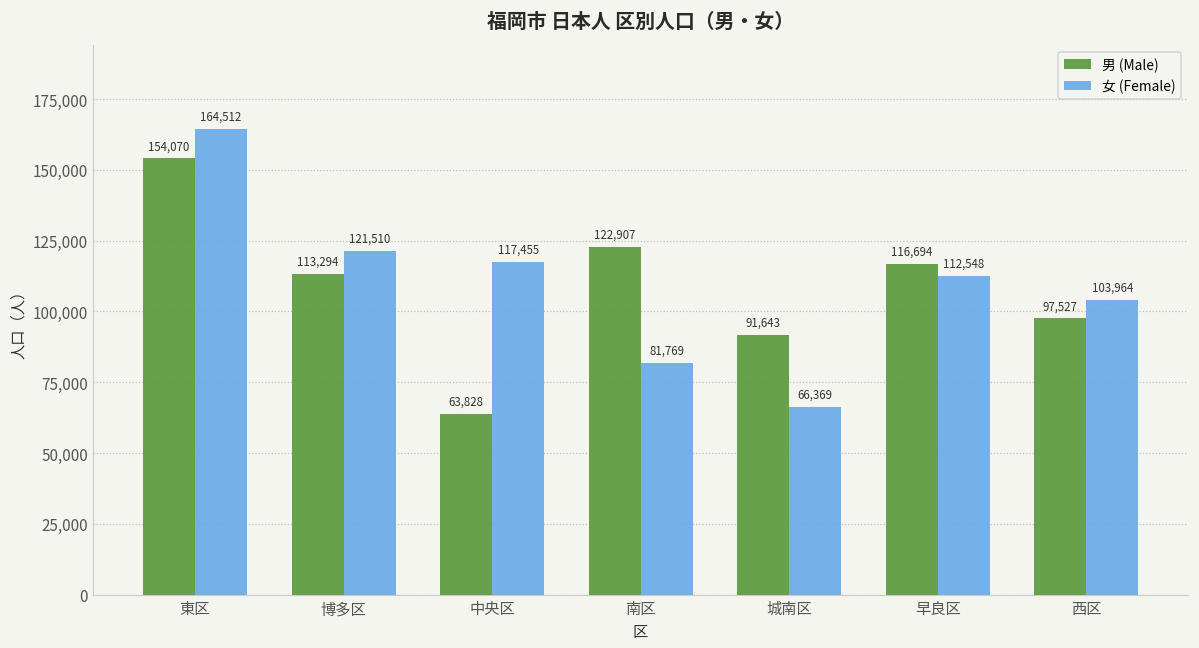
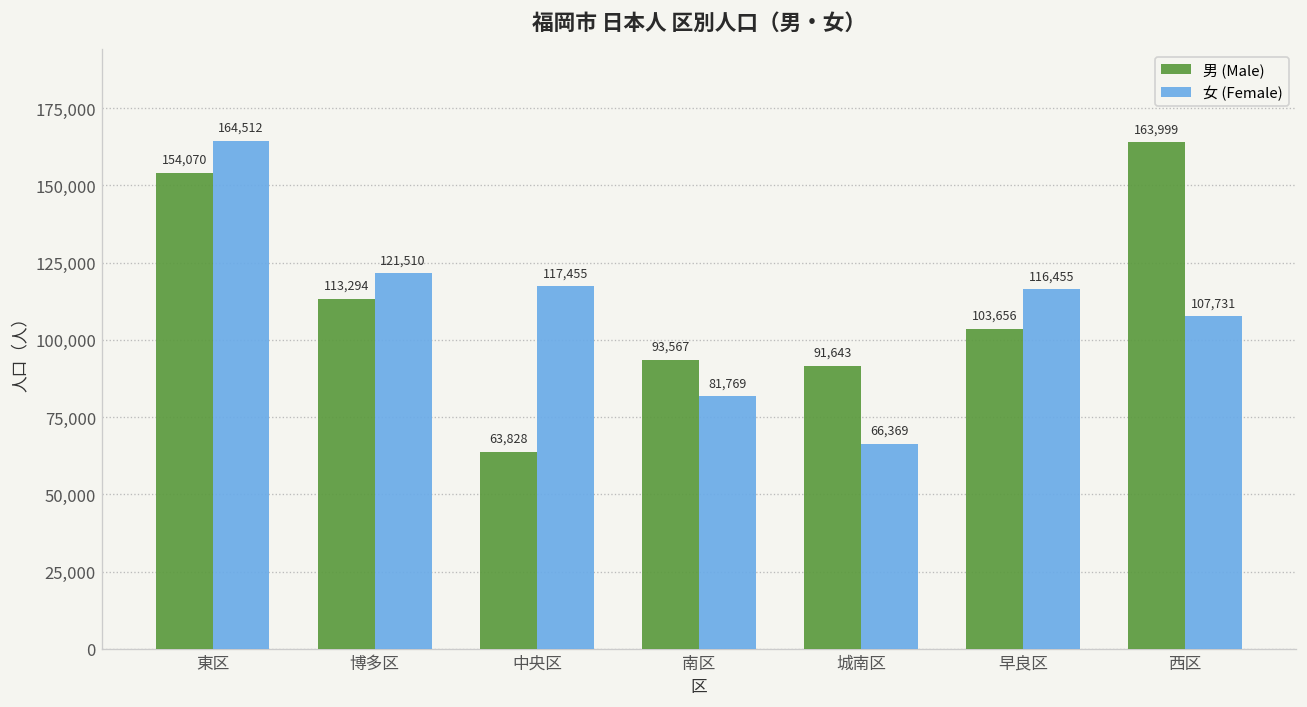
男 (Male), 南区: 122,907 -> 93,567
男 (Male), 早良区: 116,694 -> 103,656
女 (Female), 早良区: 112,548 -> 116,455
男 (Male), 西区: 97,527 -> 163,999
女 (Female), 西区: 103,964 -> 107,731
